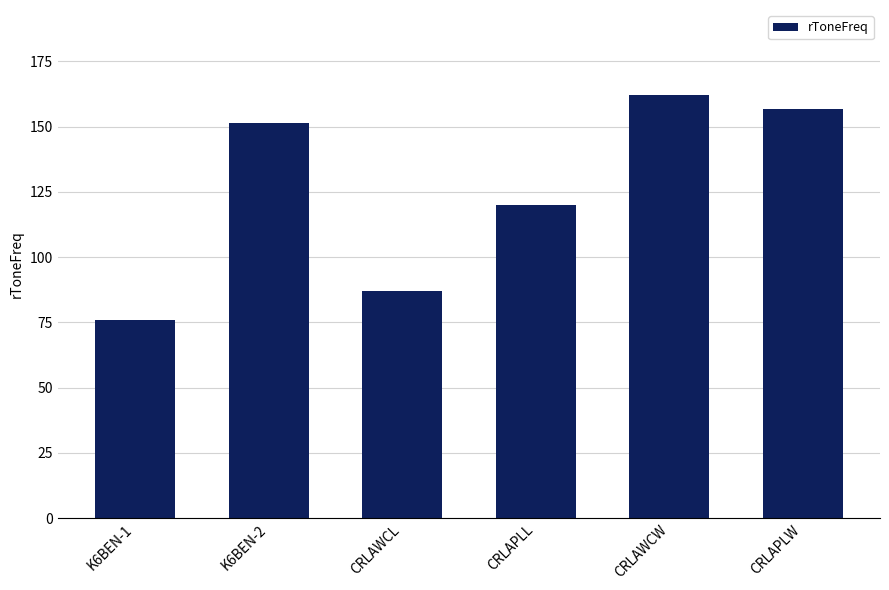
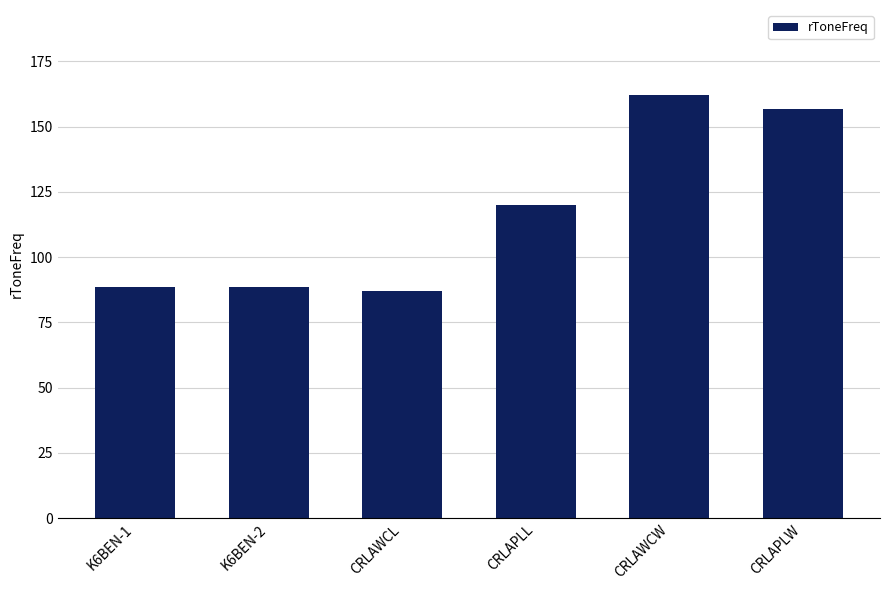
K6BEN-1: 76 -> 89
K6BEN-2: 151 -> 89
